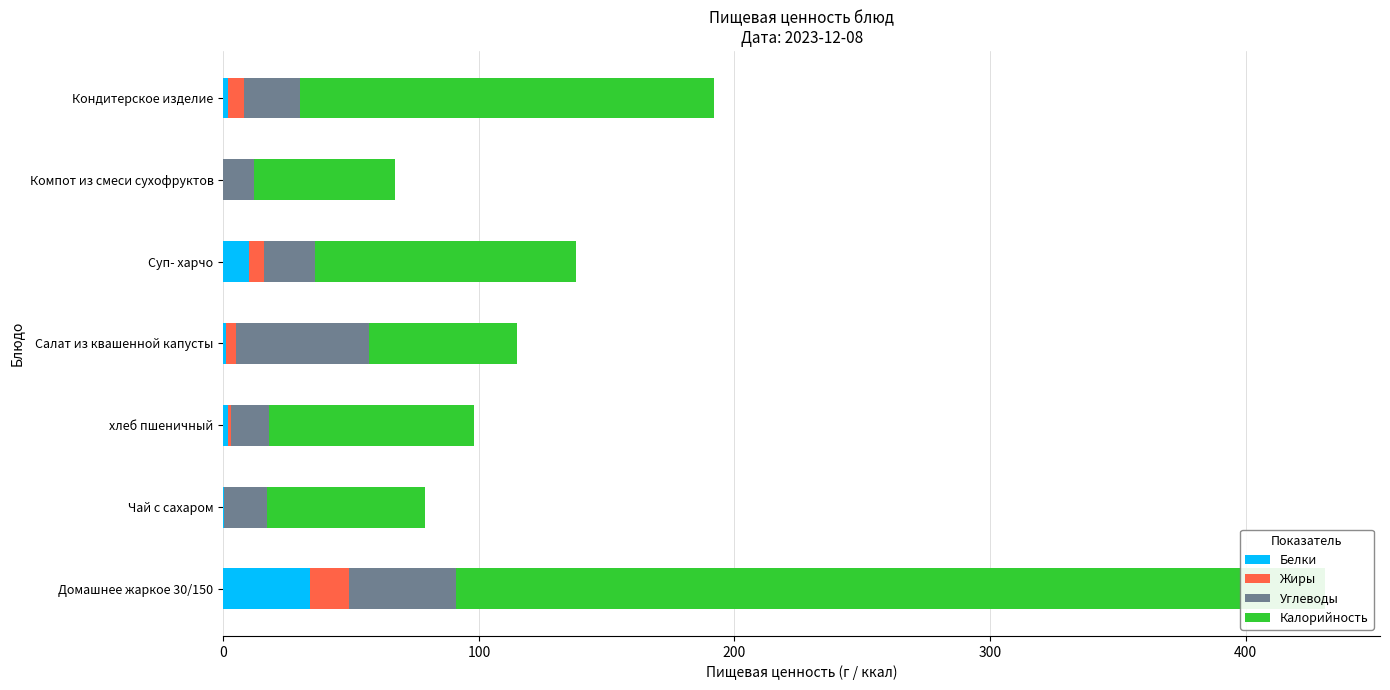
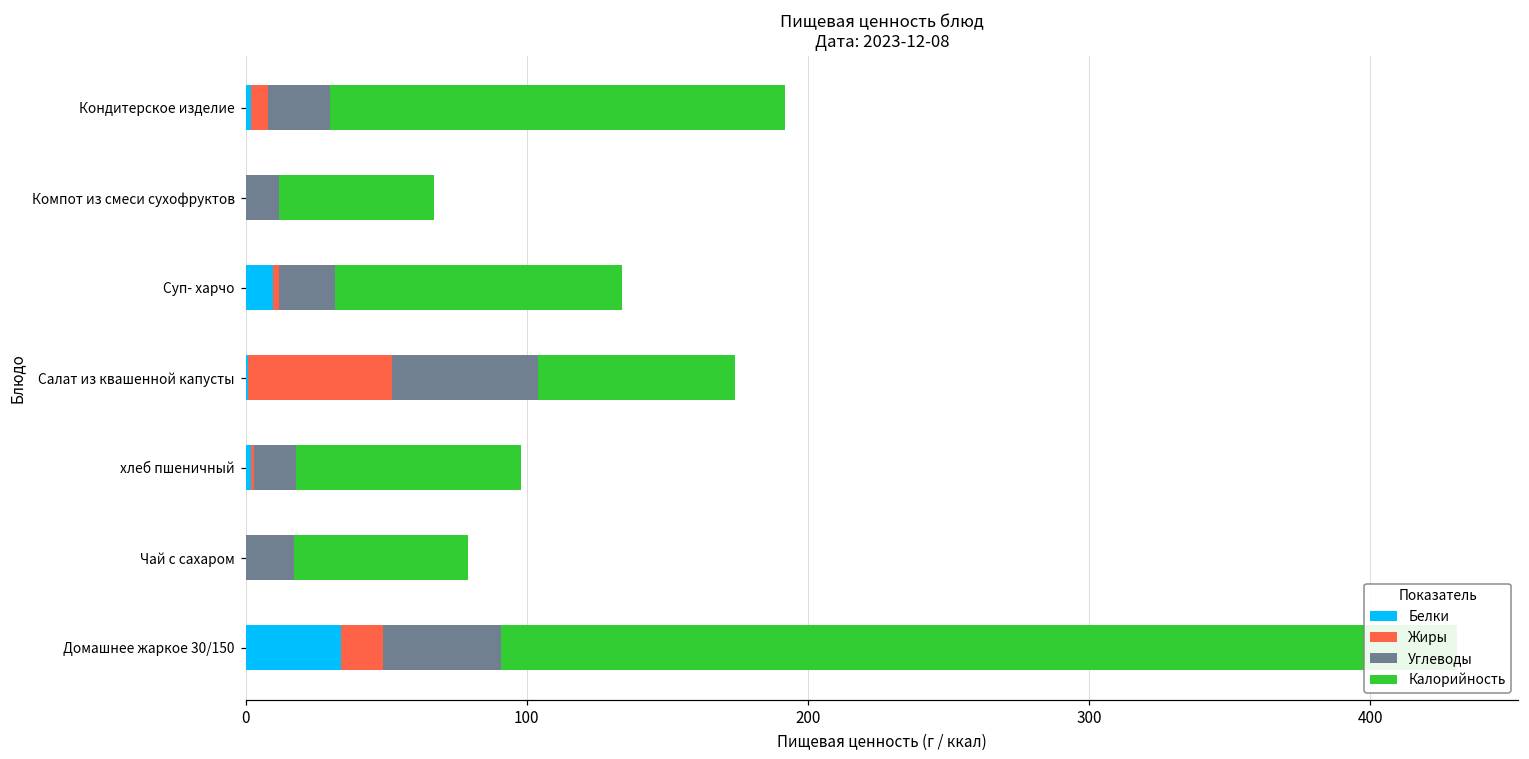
Жиры, Суп- харчо: 6 -> 2
Жиры, Салат из квашенной капусты: 4 -> 51
Калорийность, Салат из квашенной капусты: 58 -> 70
